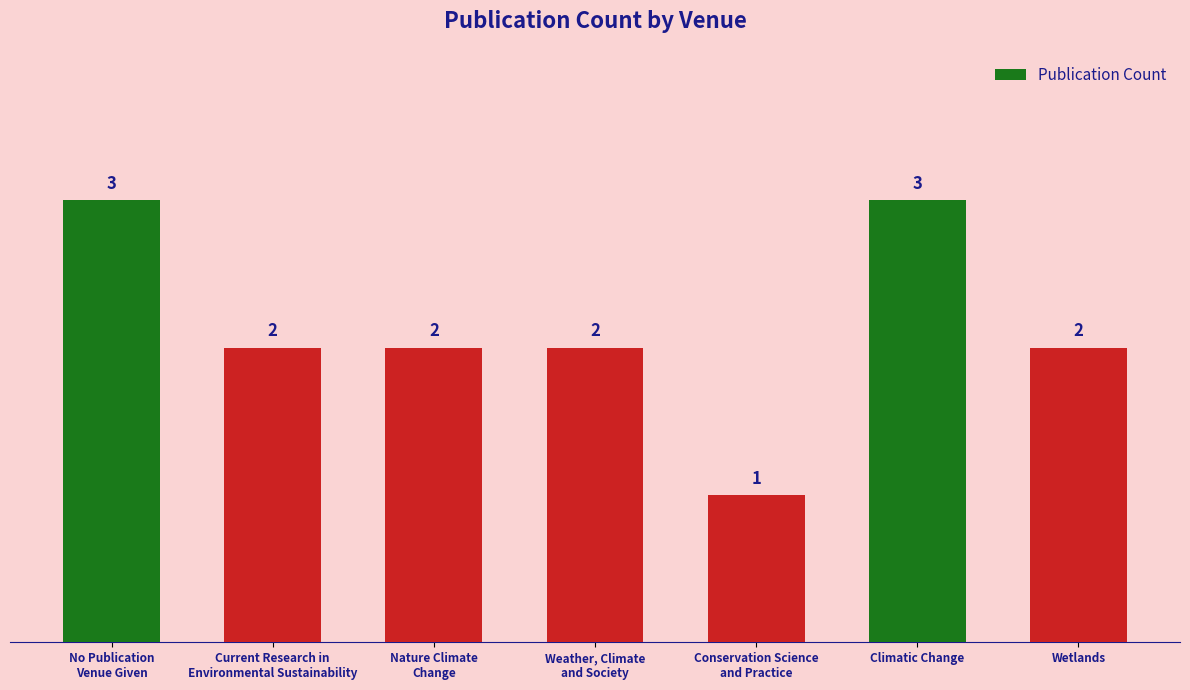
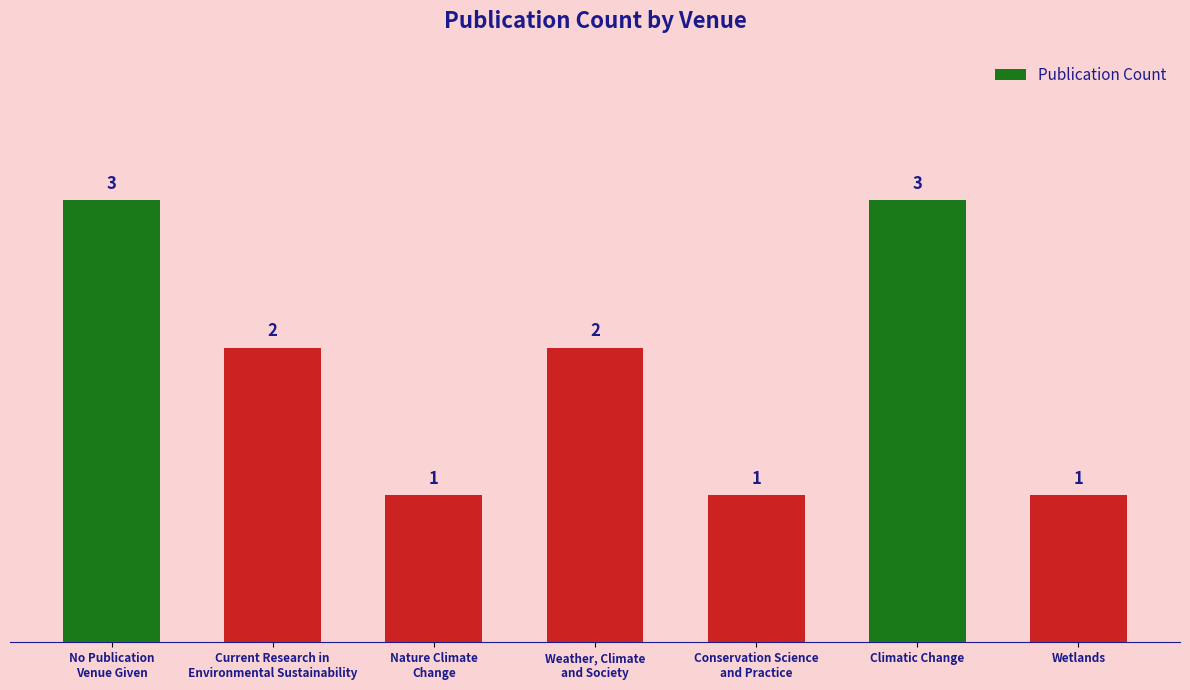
Nature Climate Change: 2 -> 1
Wetlands: 2 -> 1
